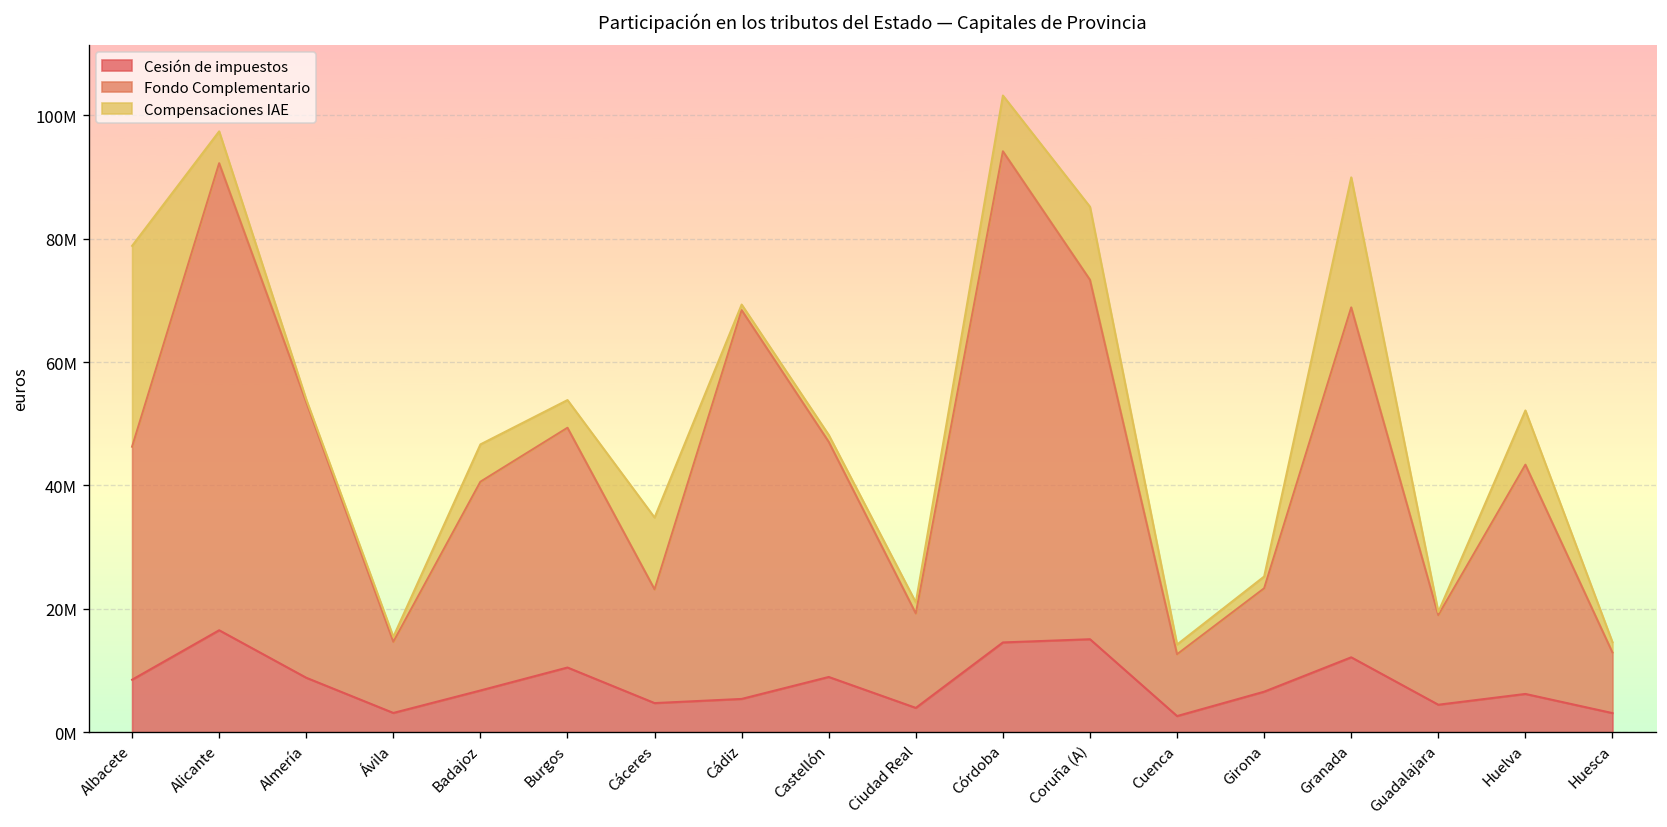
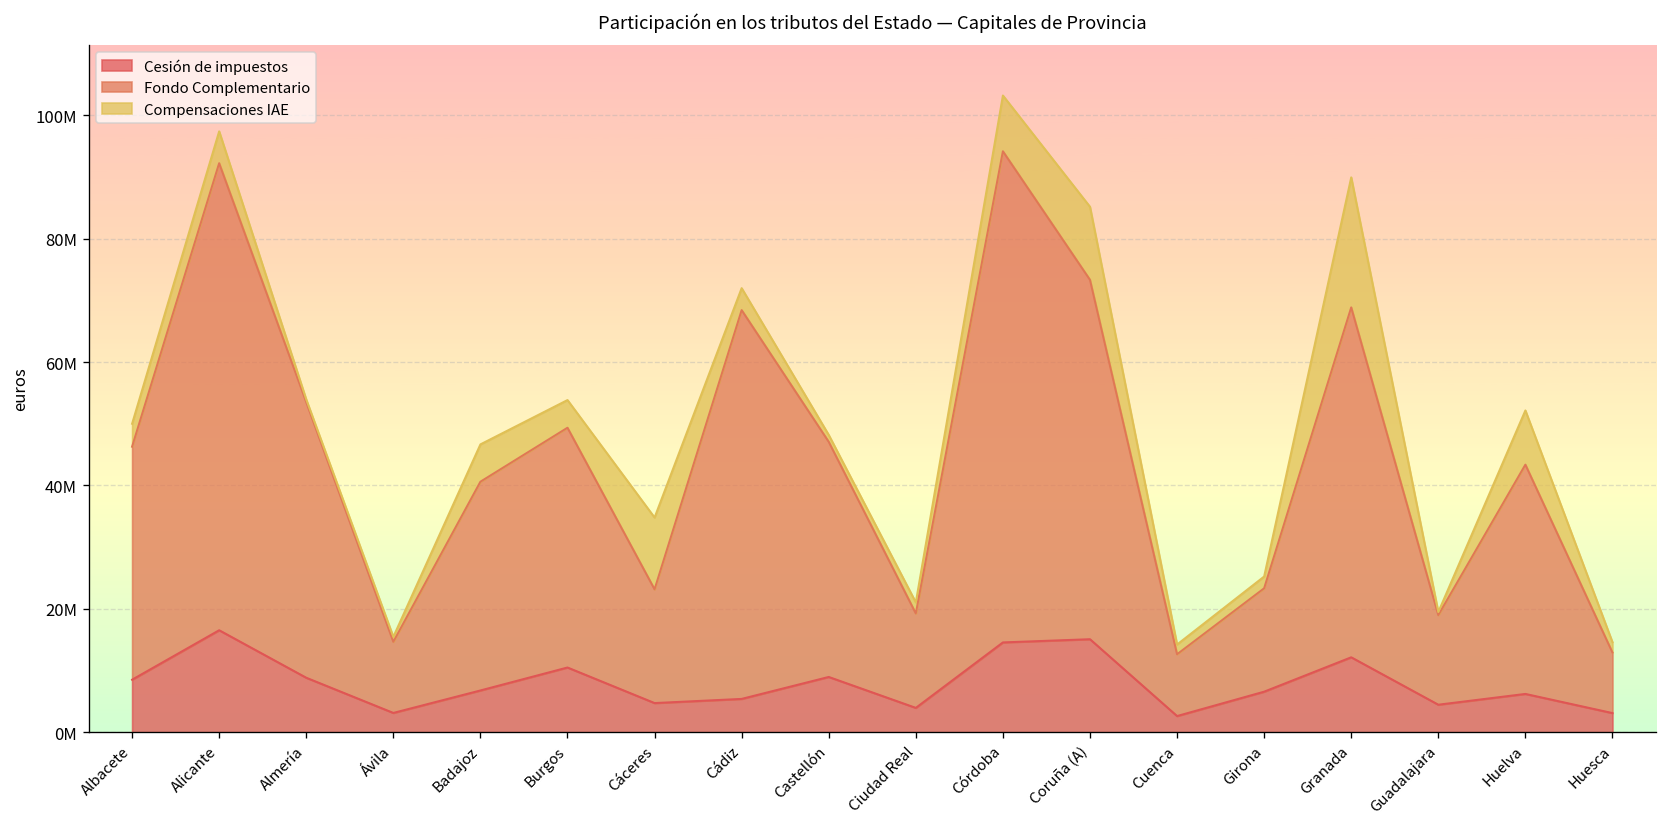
Compensaciones IAE, Albacete: 33000000 -> 4000000
Compensaciones IAE, Cádiz: 1000000 -> 4000000
